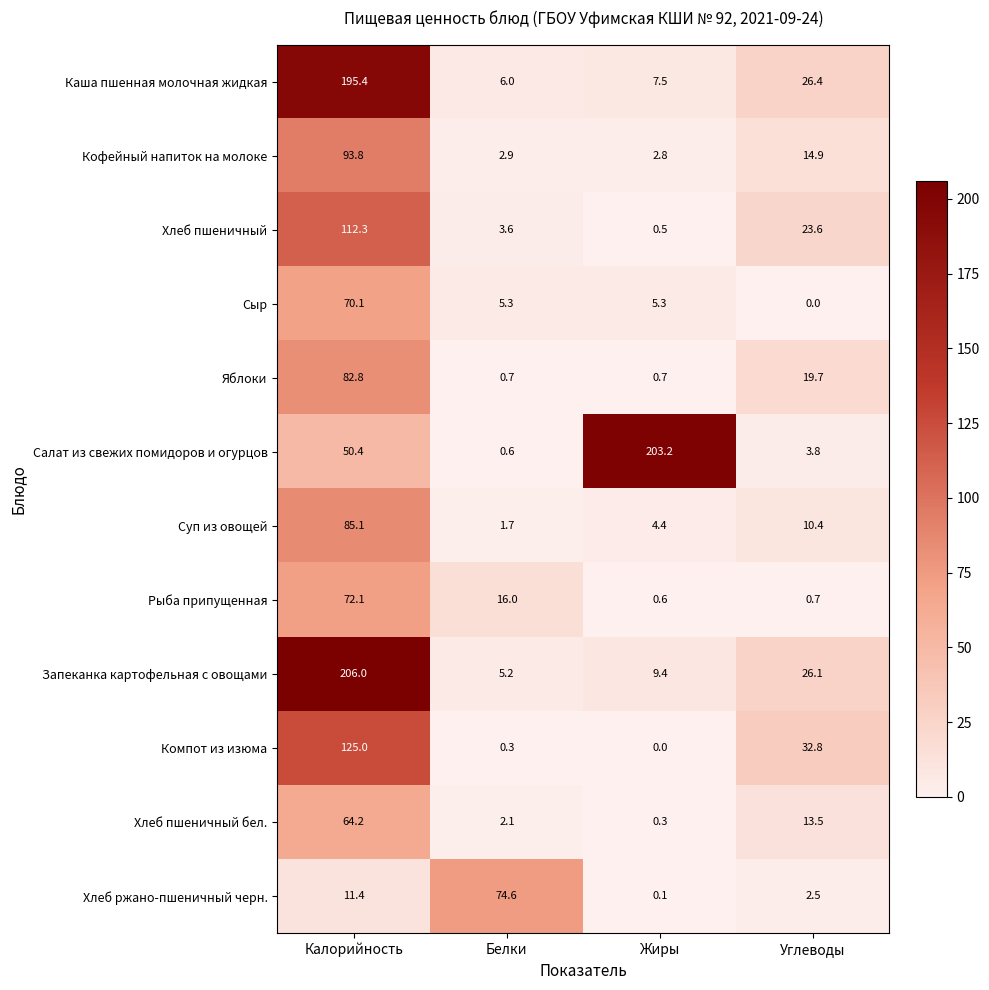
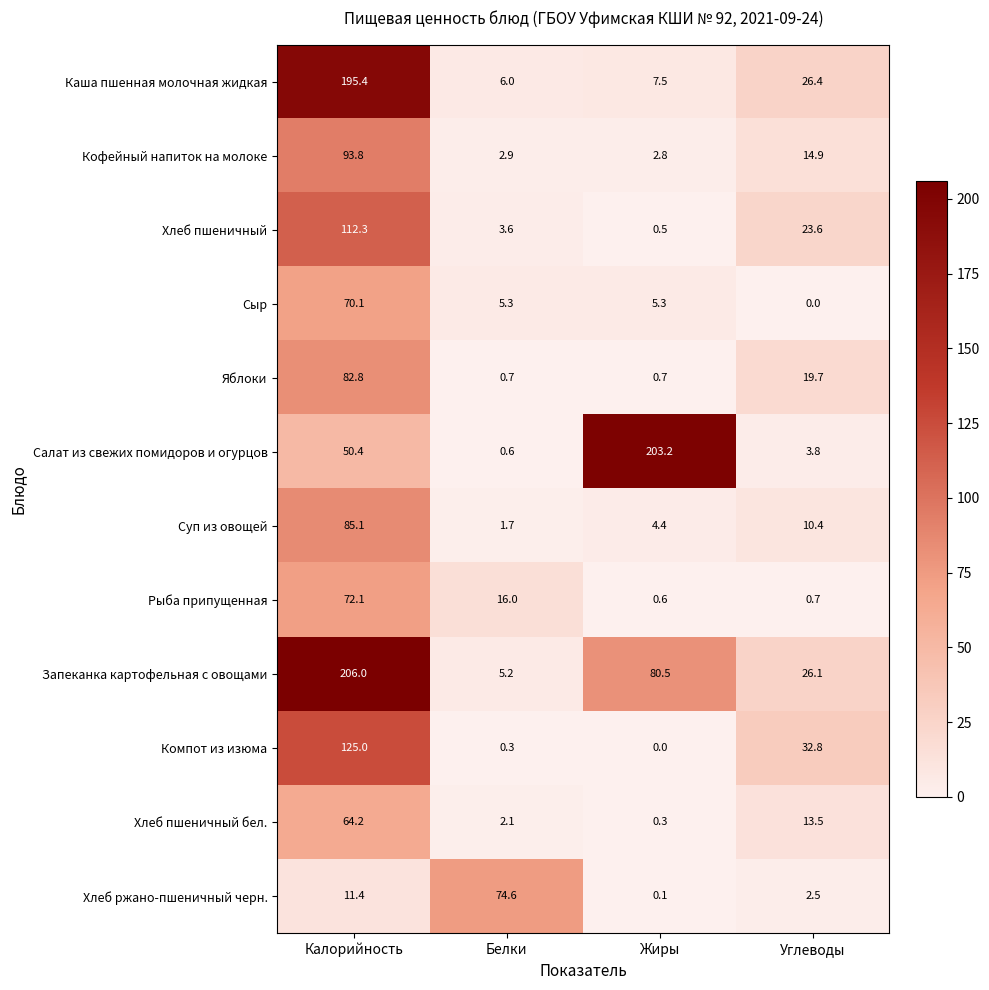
Запеканка картофельная с овощами, Жиры: 9.4 -> 80.5
